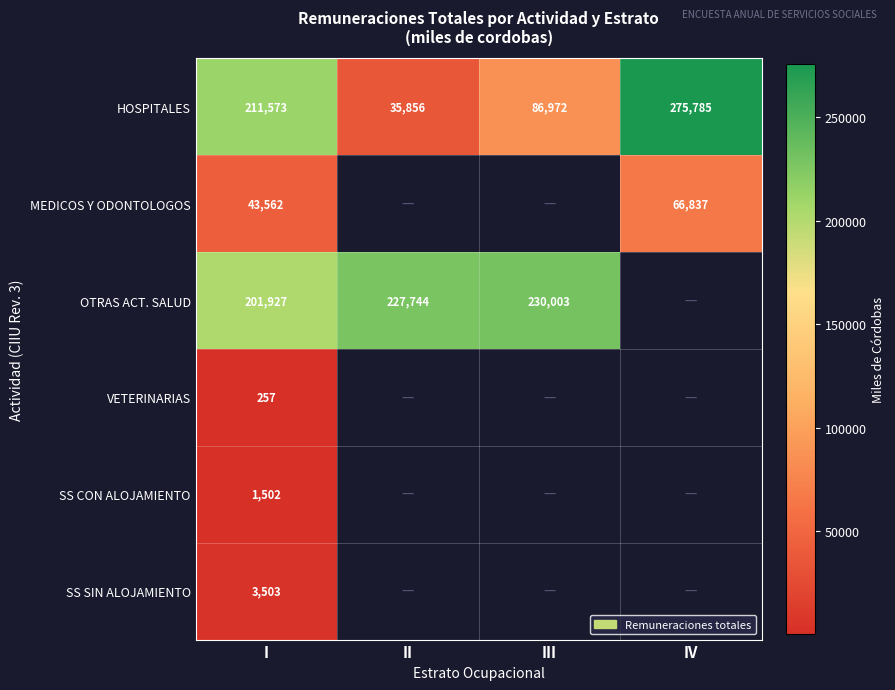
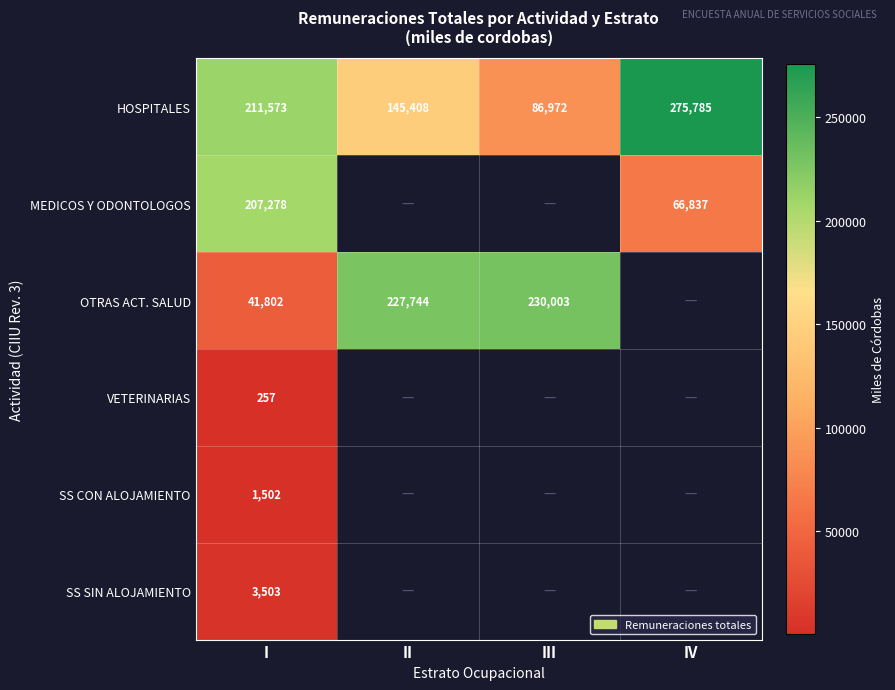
HOSPITALES, II: 35,856 -> 145,408
MEDICOS Y ODONTOLOGOS, I: 43,562 -> 207,278
OTRAS ACT. SALUD, I: 201,927 -> 41,802
